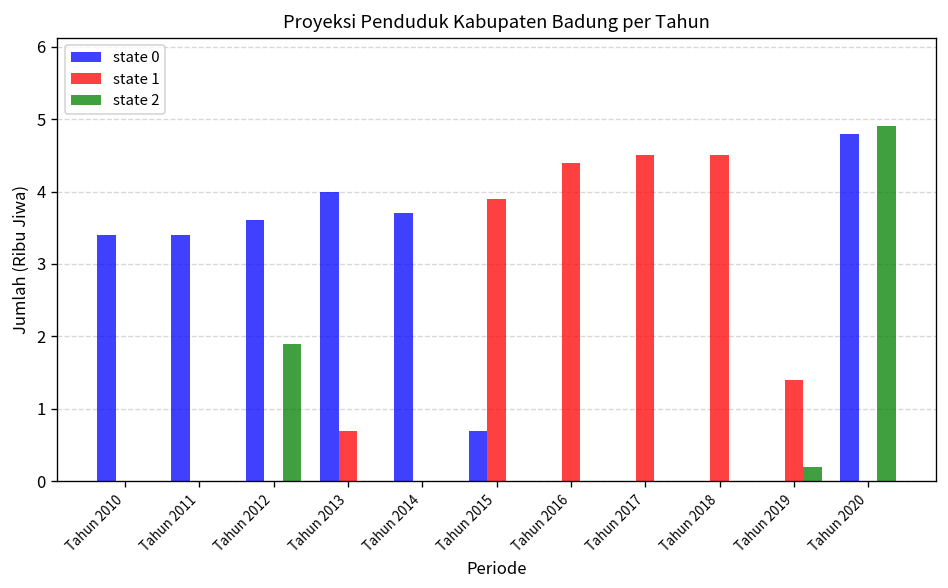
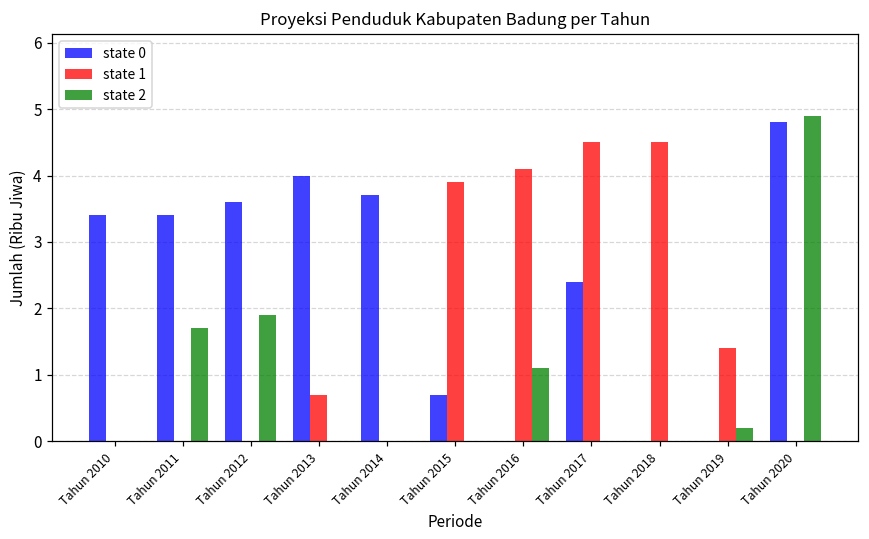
state 2, Tahun 2011: 0.0 -> 1.7
state 1, Tahun 2016: 4.4 -> 4.1
state 2, Tahun 2016: 0.0 -> 1.1
state 0, Tahun 2017: 0.0 -> 2.4
